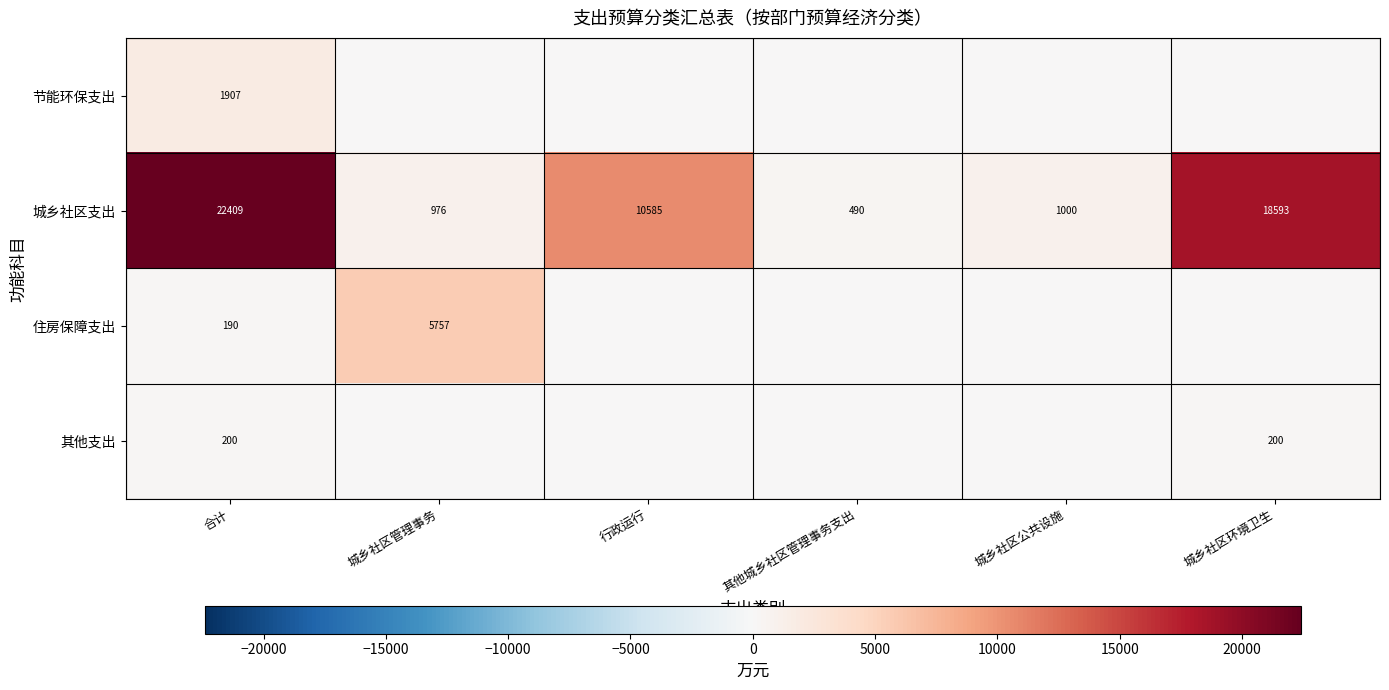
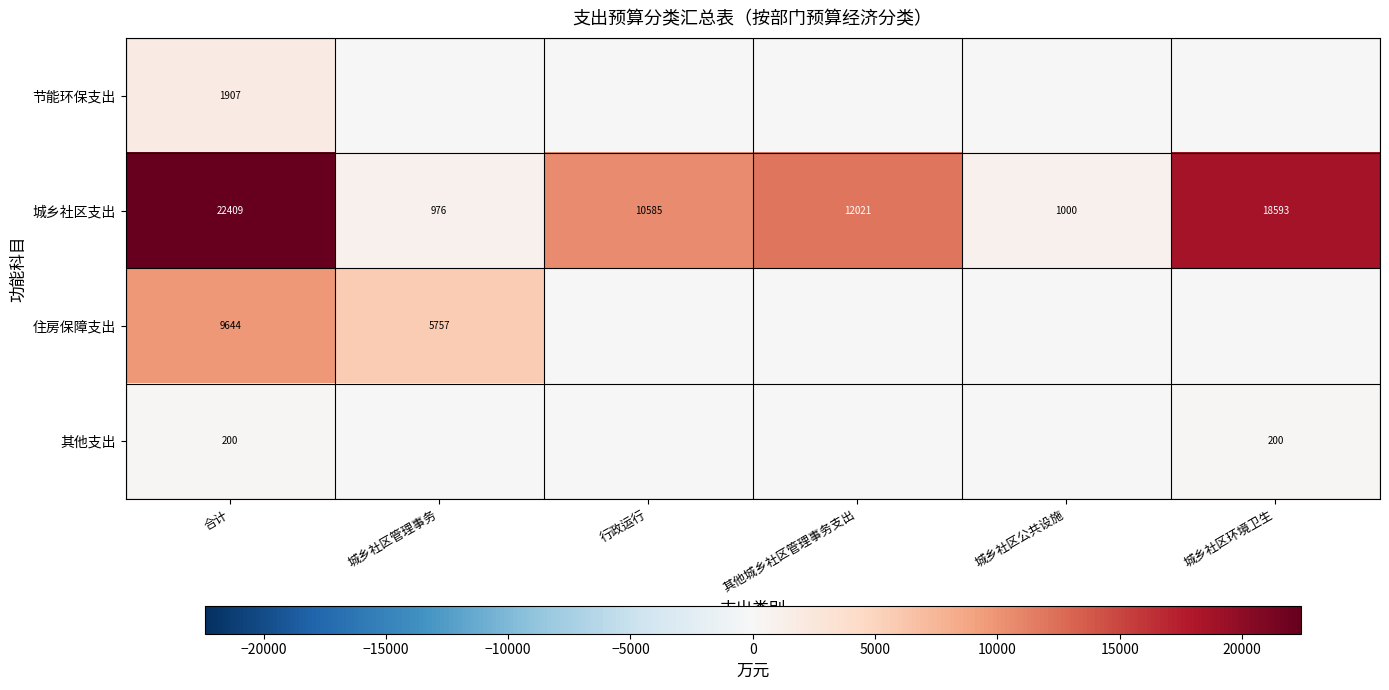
城乡社区支出, 其他城乡社区管理事务支出: 490 -> 12021
住房保障支出, 合计: 190 -> 9644
